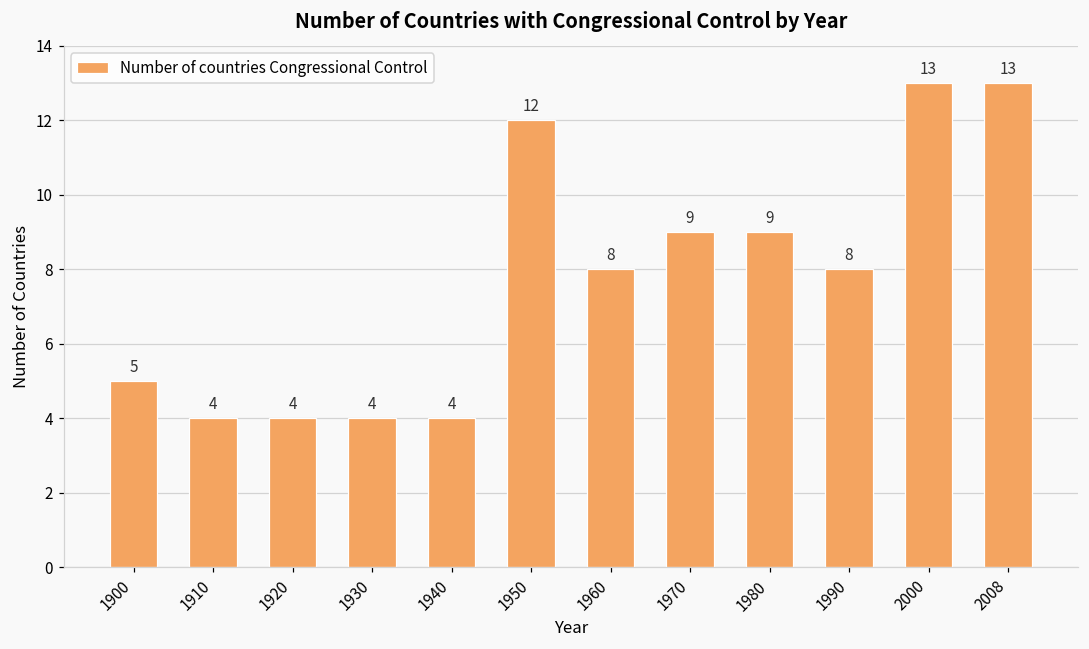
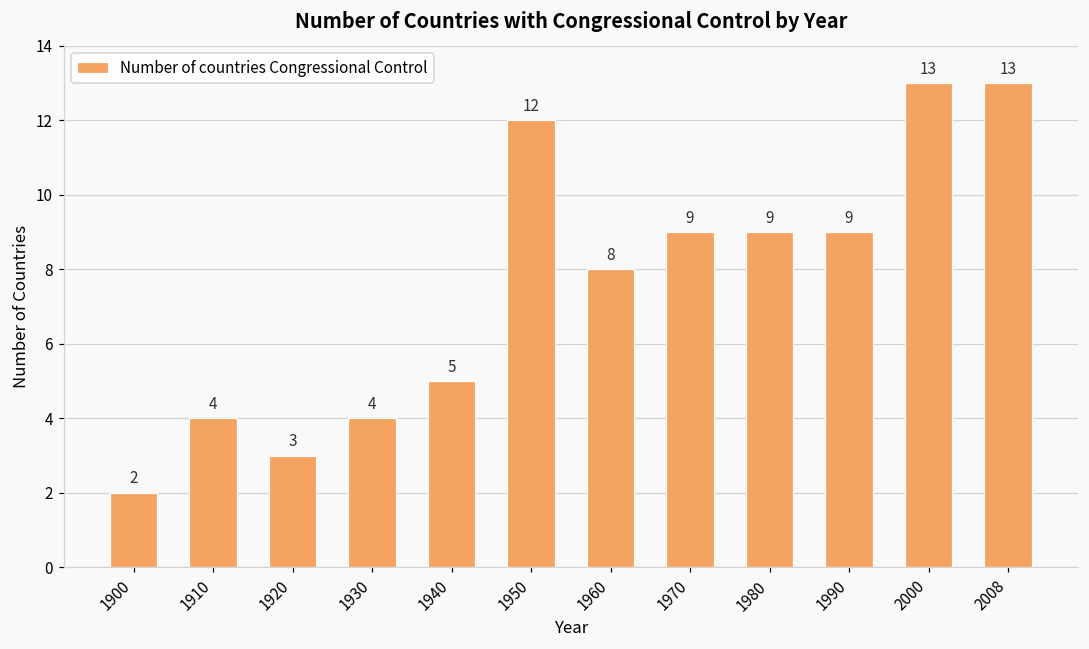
1900: 5 -> 2
1920: 4 -> 3
1940: 4 -> 5
1990: 8 -> 9
